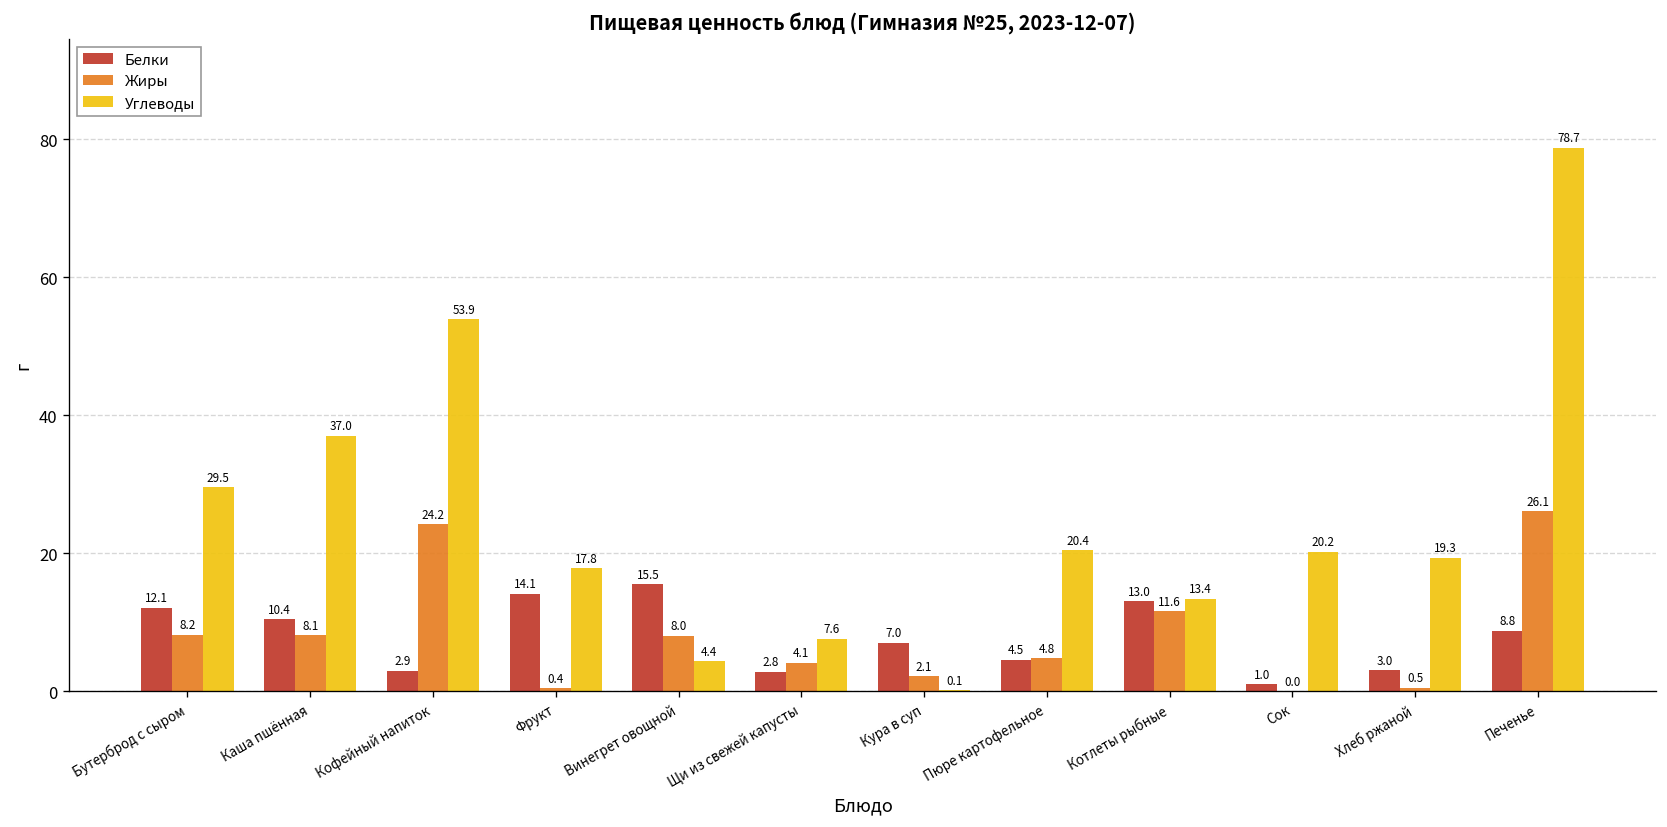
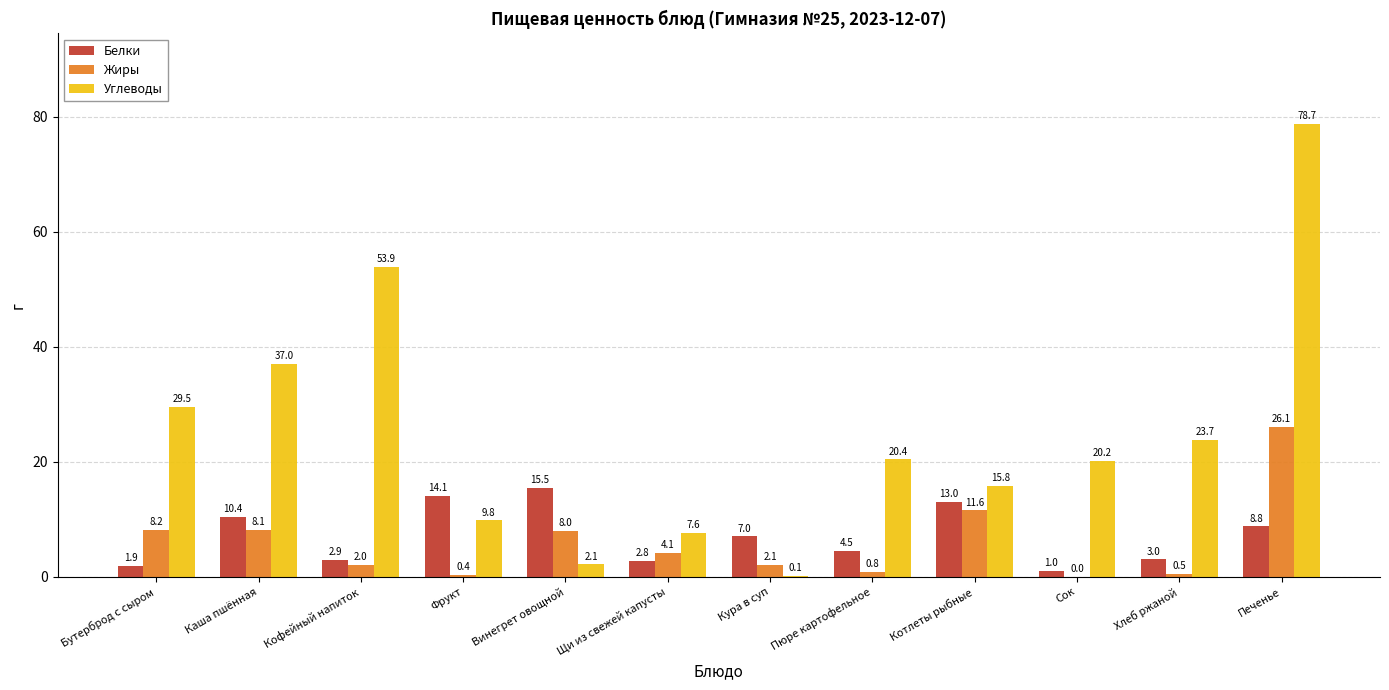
Белки, Бутерброд с сыром: 12.1 -> 1.9
Жиры, Кофейный напиток: 24.2 -> 2.0
Углеводы, Фрукт: 17.8 -> 9.8
Углеводы, Винегрет овощной: 4.4 -> 2.1
Жиры, Пюре картофельное: 4.8 -> 0.8
Углеводы, Котлеты рыбные: 13.4 -> 15.8
Углеводы, Хлеб ржаной: 19.3 -> 23.7
